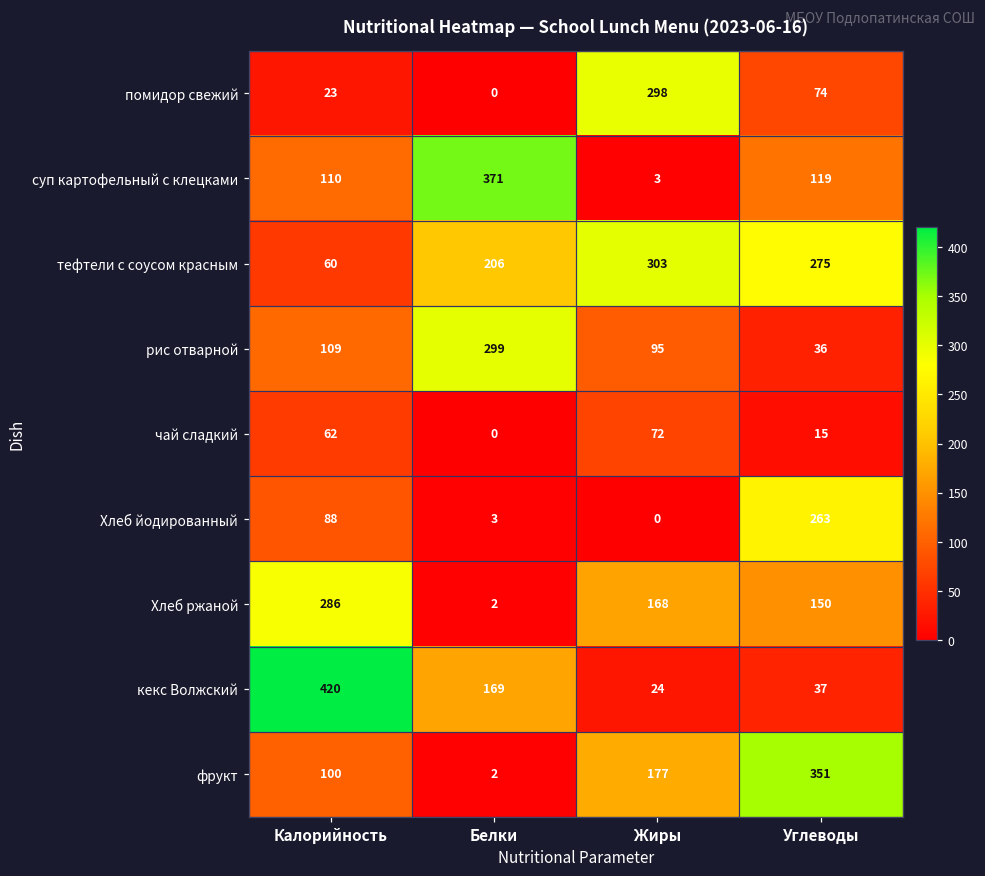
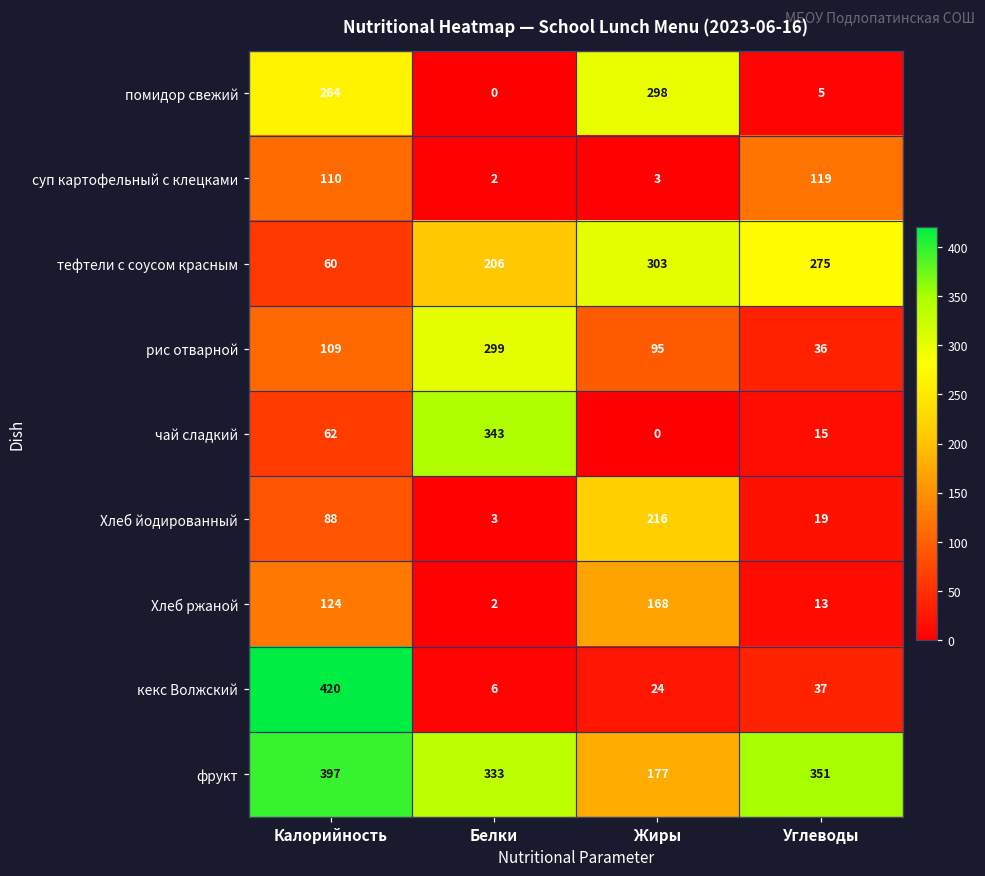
помидор свежий, Калорийность: 23 -> 264
помидор свежий, Углеводы: 74 -> 5
суп картофельный с клецками, Белки: 371 -> 2
чай сладкий, Белки: 0 -> 343
чай сладкий, Жиры: 72 -> 0
Хлеб йодированный, Жиры: 0 -> 216
Хлеб йодированный, Углеводы: 263 -> 19
Хлеб ржаной, Калорийность: 286 -> 124
Хлеб ржаной, Углеводы: 150 -> 13
кекс Волжский, Белки: 169 -> 6
фрукт, Калорийность: 100 -> 397
фрукт, Белки: 2 -> 333
